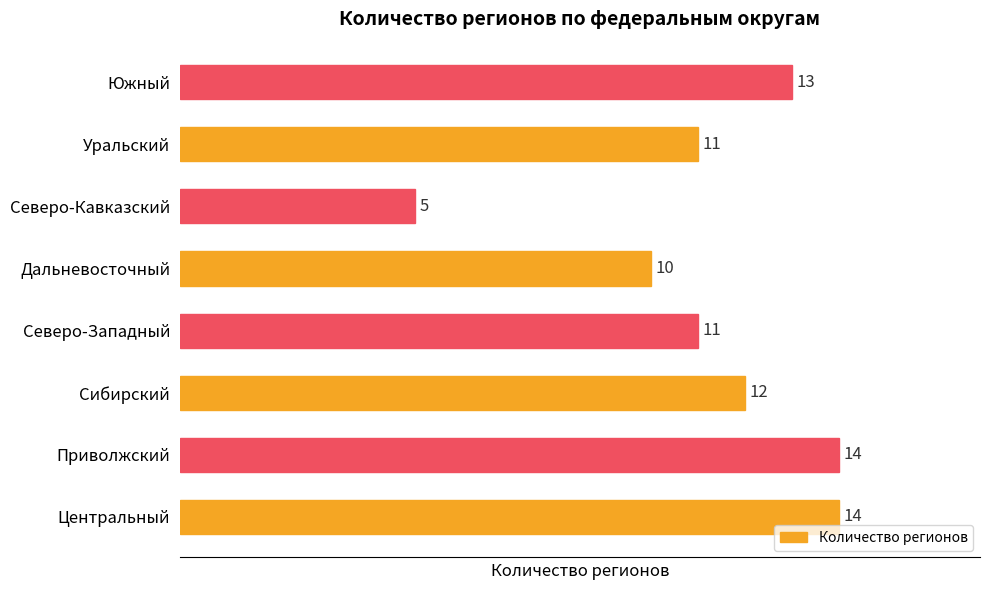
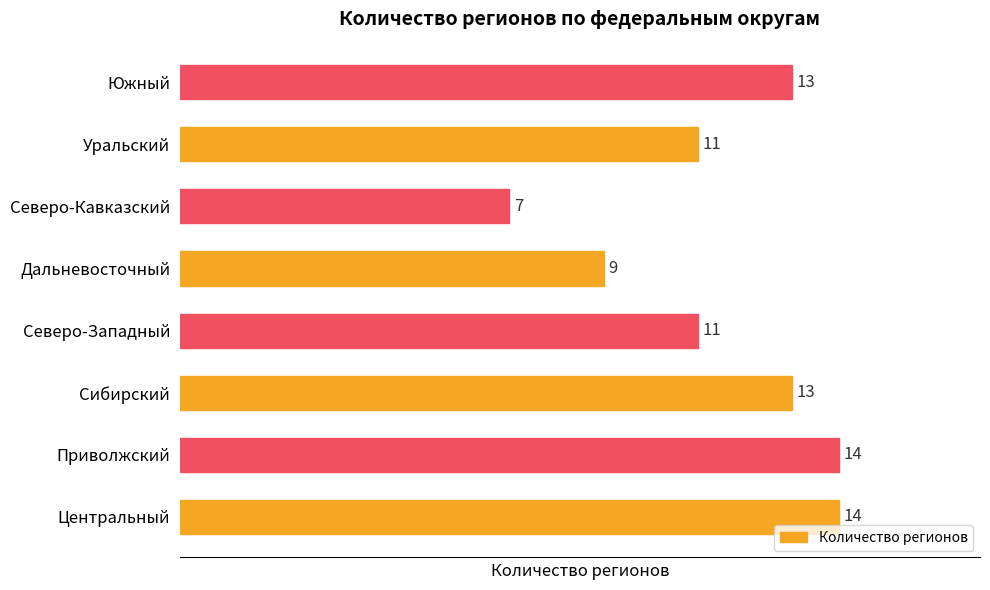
Северо-Кавказский: 5 -> 7
Дальневосточный: 10 -> 9
Сибирский: 12 -> 13
